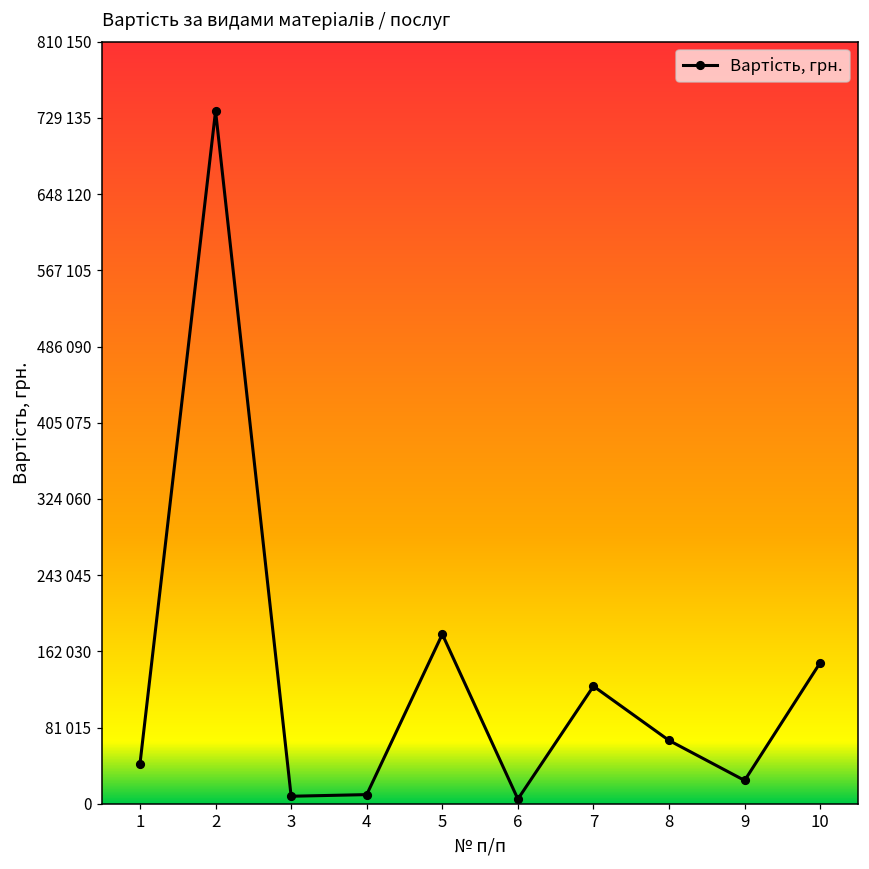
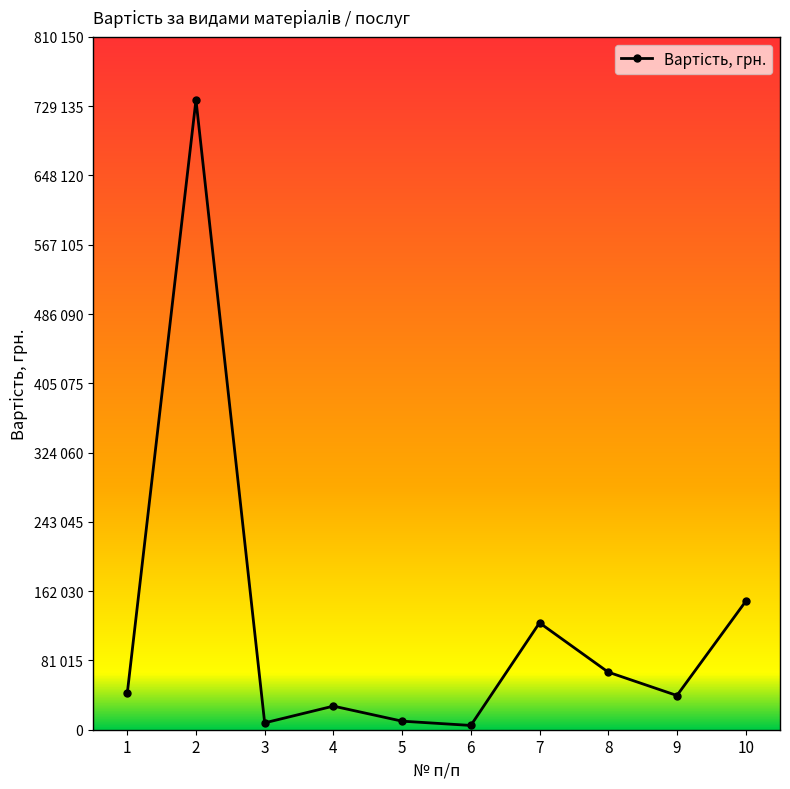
4: 10000 -> 30000
5: 180000 -> 10000
9: 20000 -> 40000
